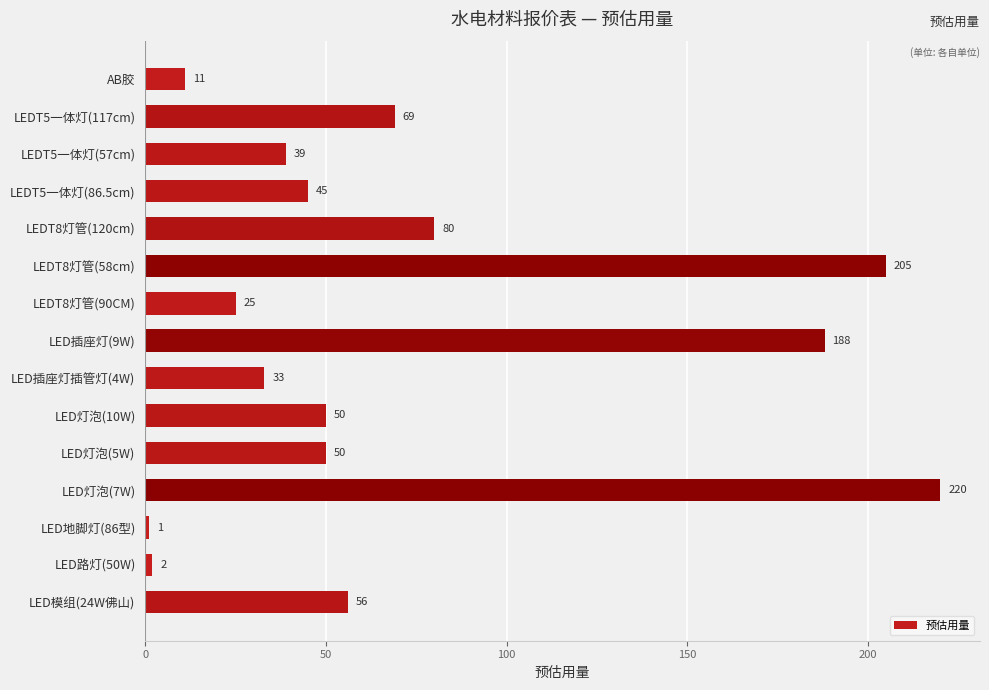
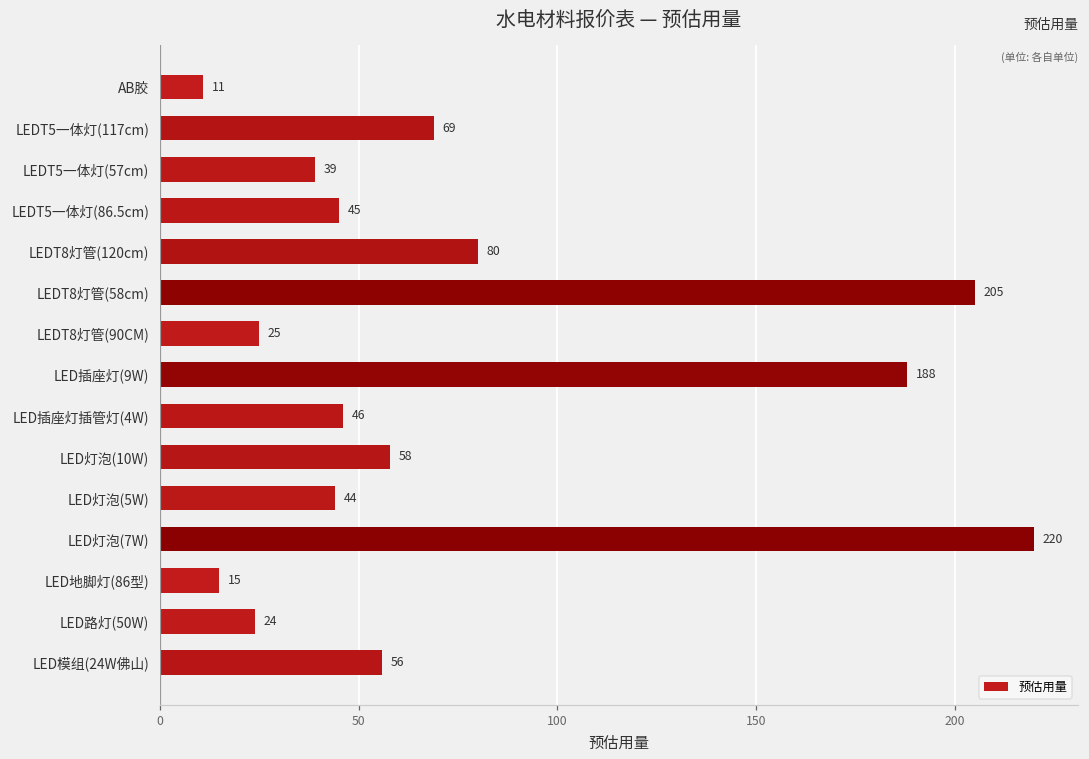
LED插座灯插管灯(4W): 33 -> 46
LED灯泡(10W): 50 -> 58
LED灯泡(5W): 50 -> 44
LED地脚灯(86型): 1 -> 15
LED路灯(50W): 2 -> 24
